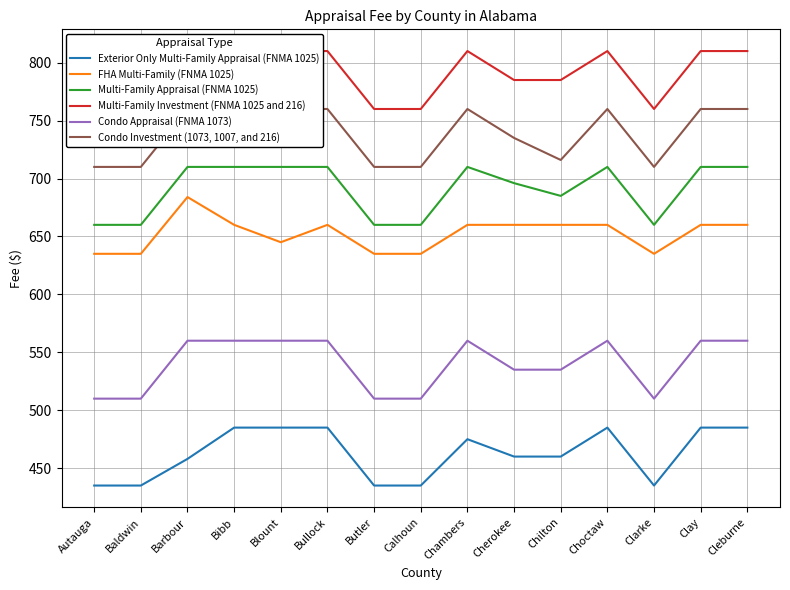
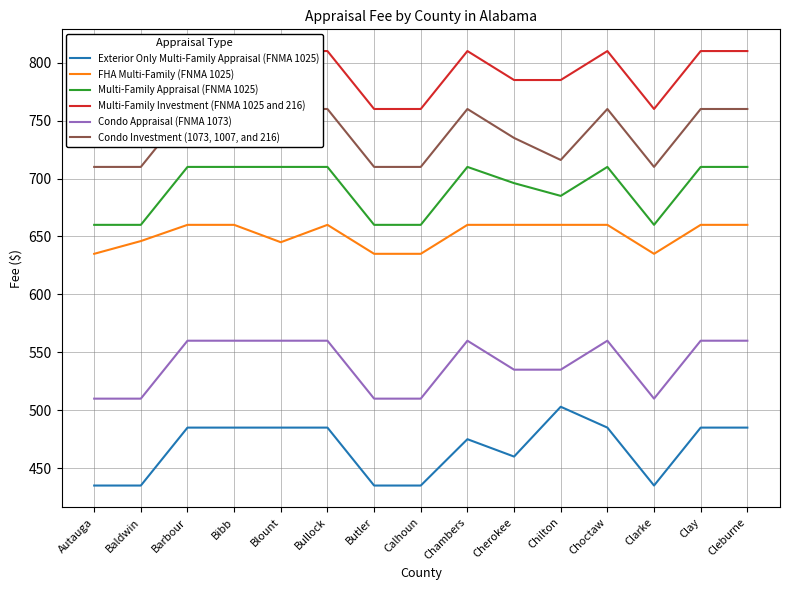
FHA Multi-Family (FNMA 1025), Baldwin: 635 -> 646
Exterior Only Multi-Family Appraisal (FNMA 1025), Barbour: 458 -> 485
FHA Multi-Family (FNMA 1025), Barbour: 684 -> 660
Exterior Only Multi-Family Appraisal (FNMA 1025), Chilton: 460 -> 503
